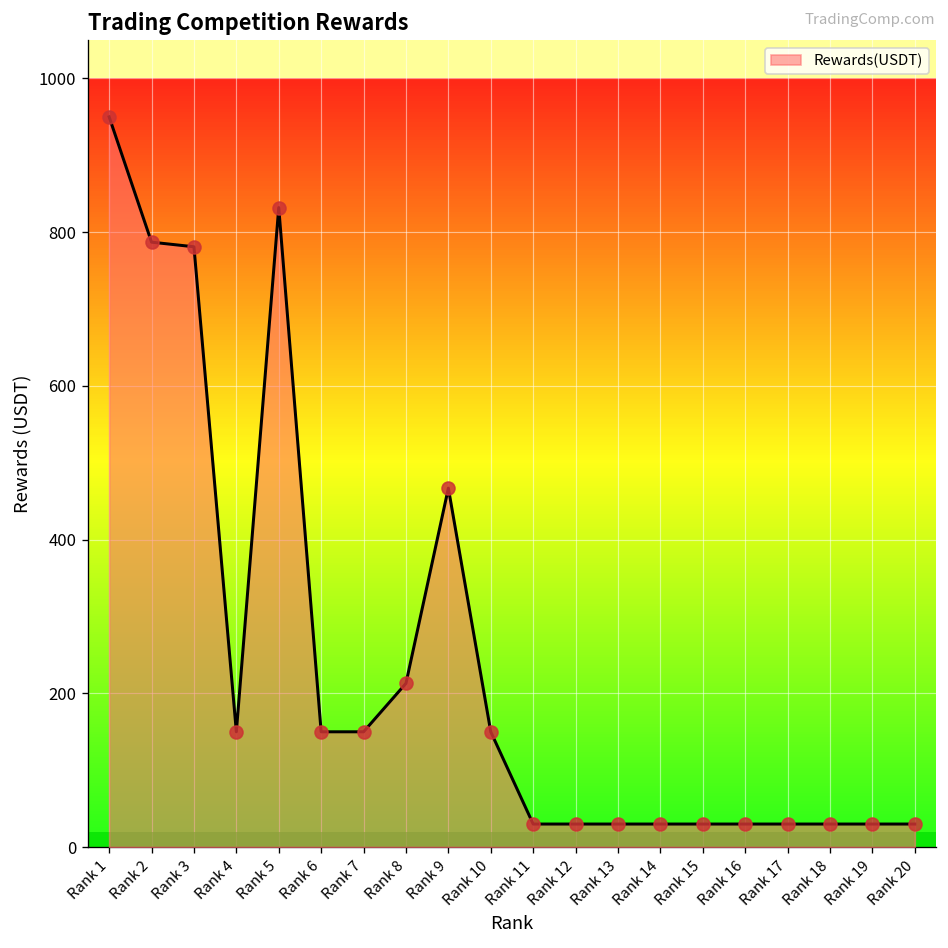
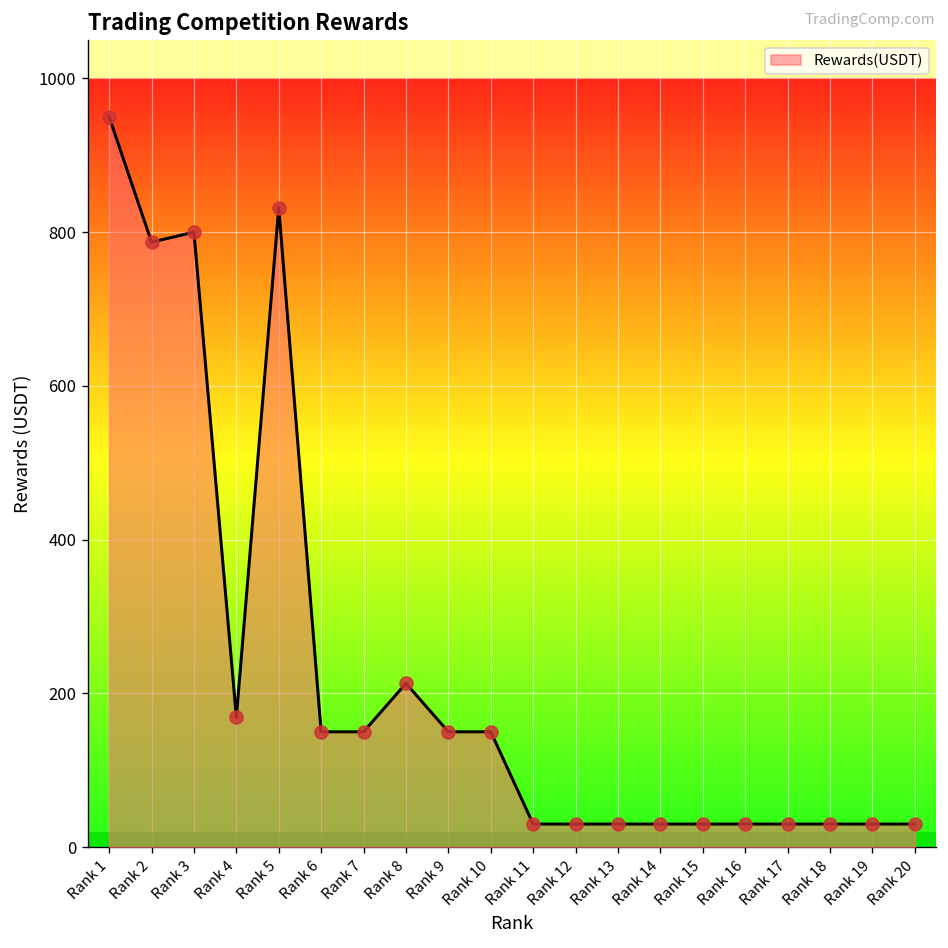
Rank 3: 780 -> 800
Rank 4: 150 -> 170
Rank 9: 470 -> 150
